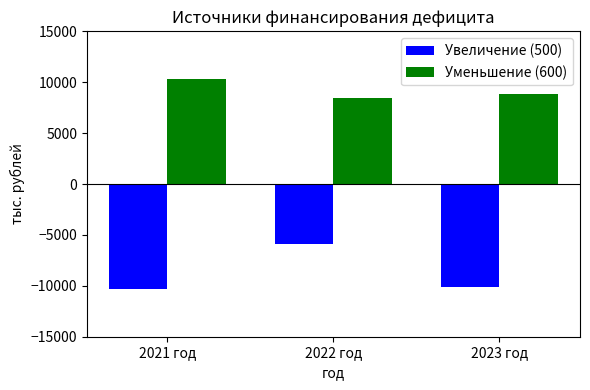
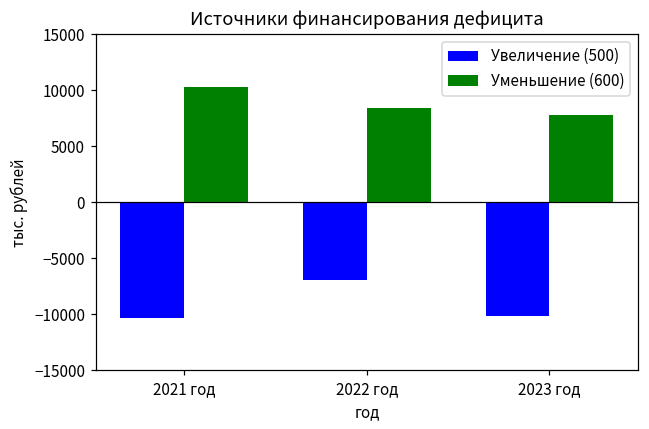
Увеличение (500), 2022 год: -5900 -> -7000
Уменьшение (600), 2023 год: 8900 -> 7800
